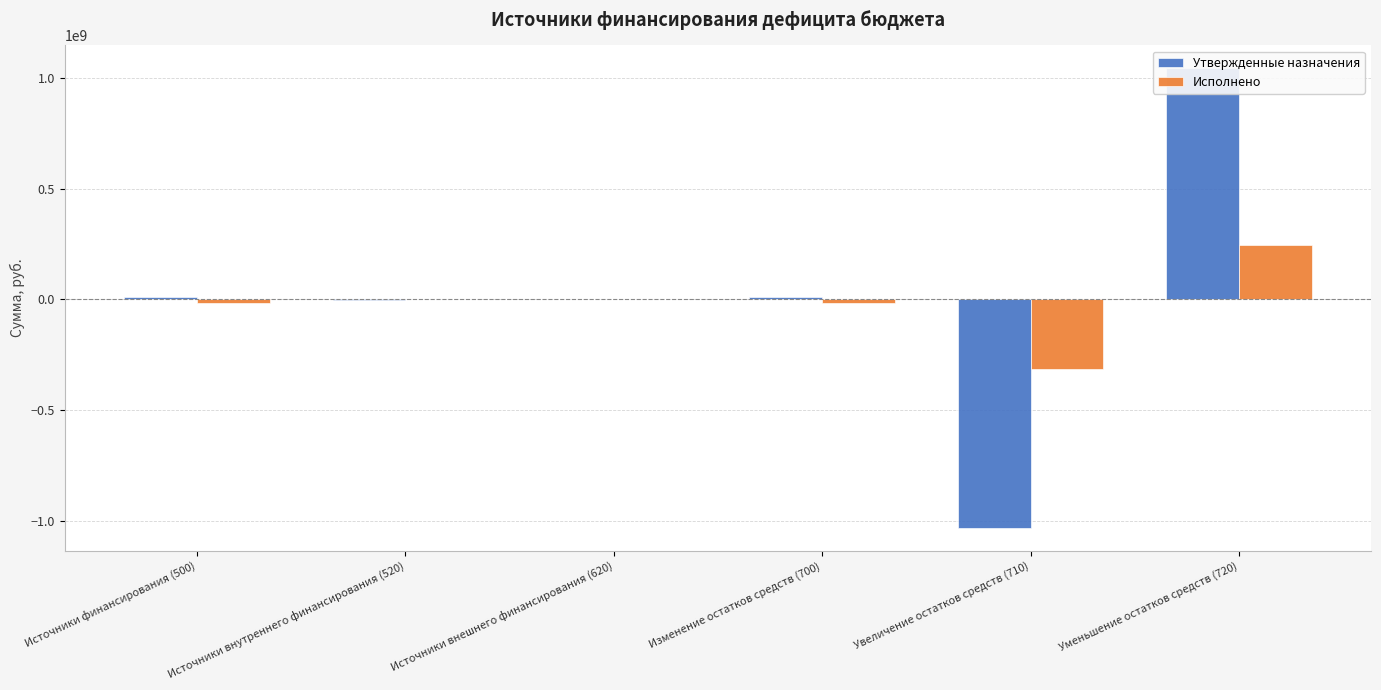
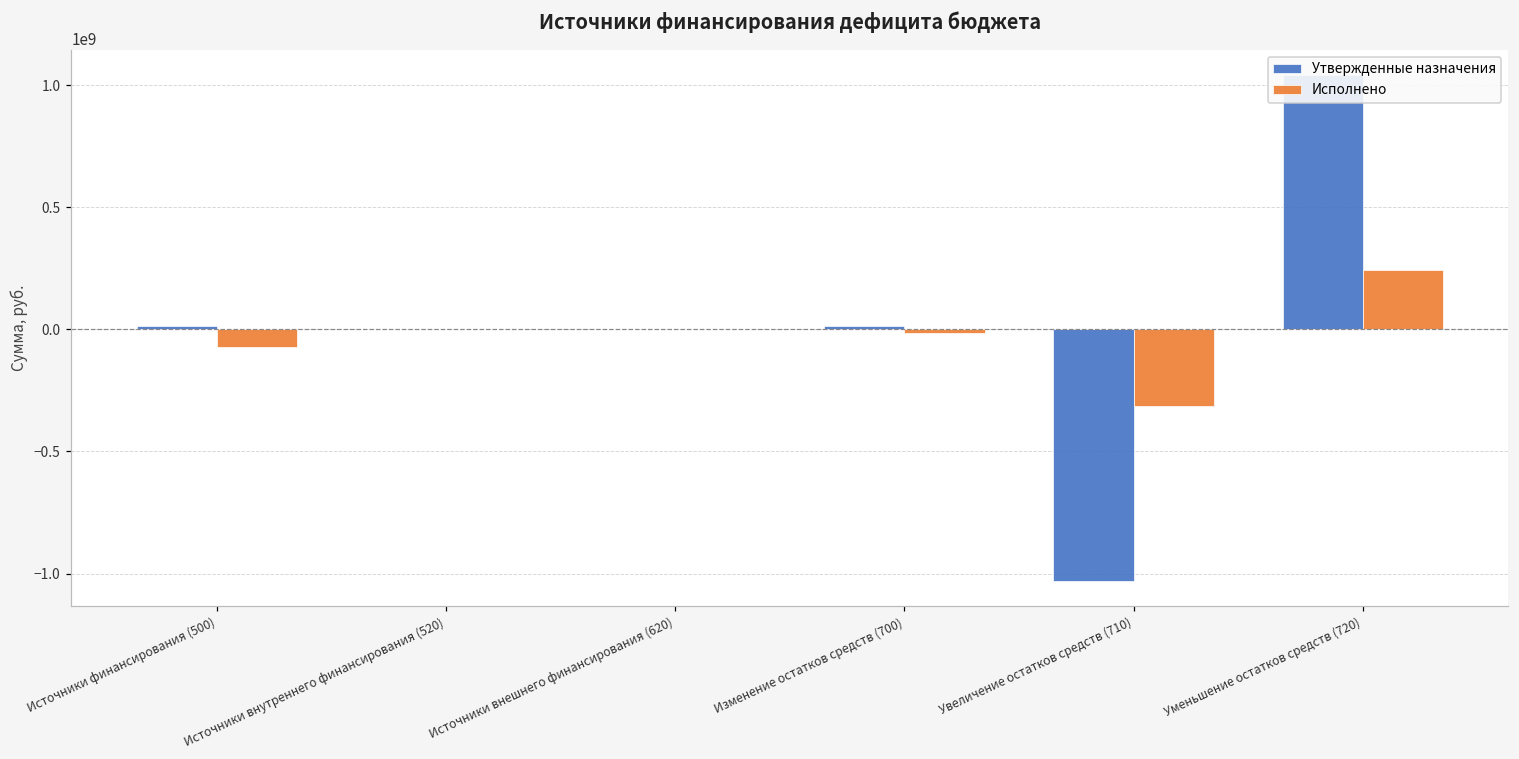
Исполнено, Источники финансирования (500): -20000000 -> -70000000
